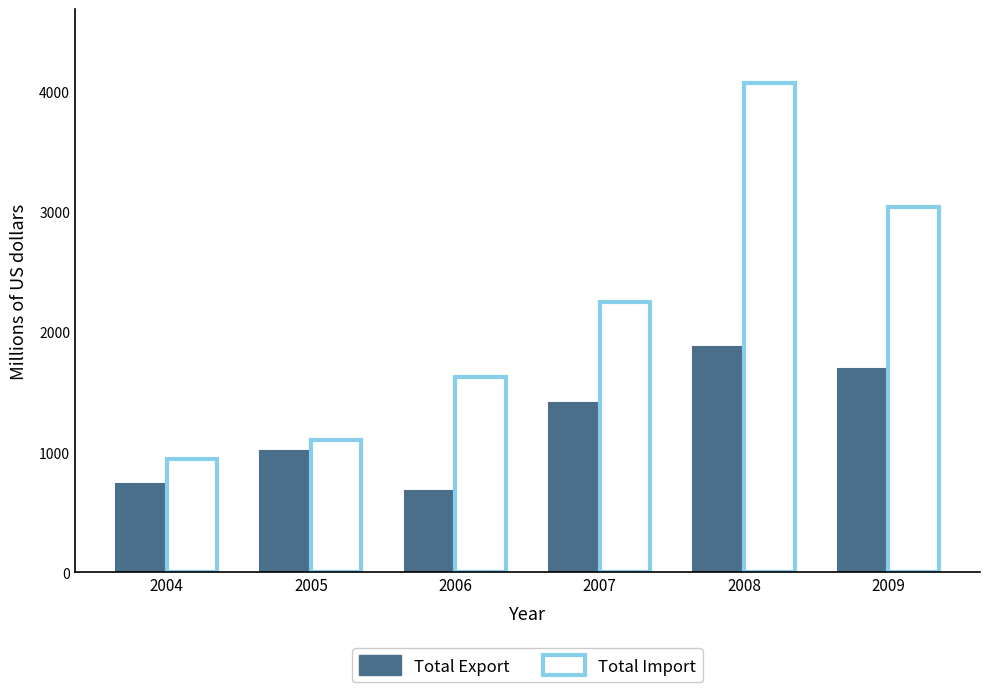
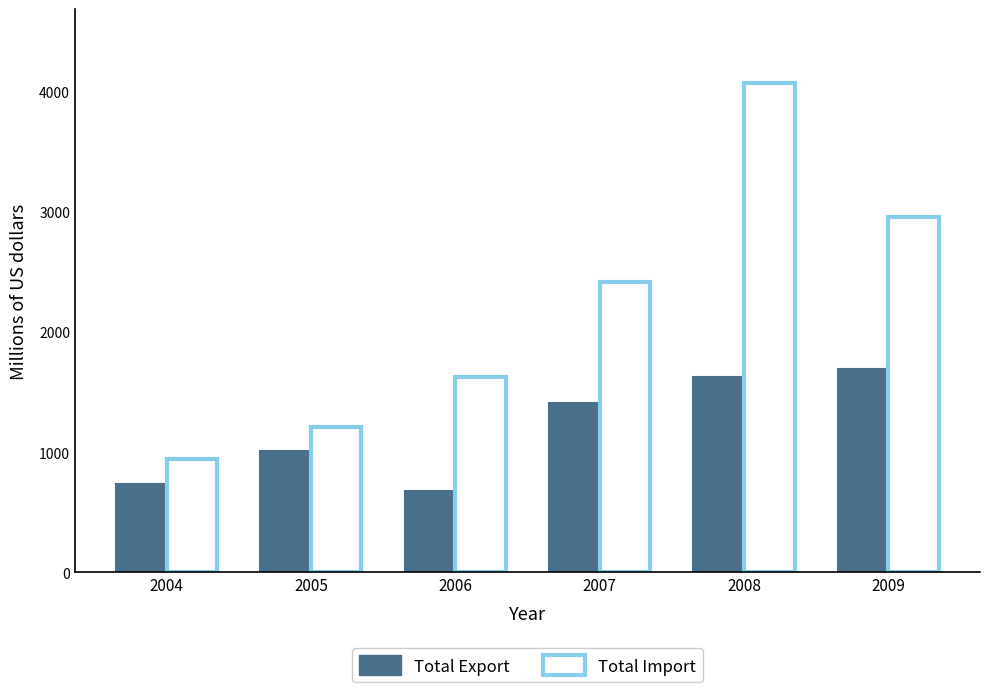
Total Import, 2005: 1100 -> 1210
Total Import, 2007: 2250 -> 2420
Total Export, 2008: 1870 -> 1620
Total Import, 2009: 3040 -> 2950
